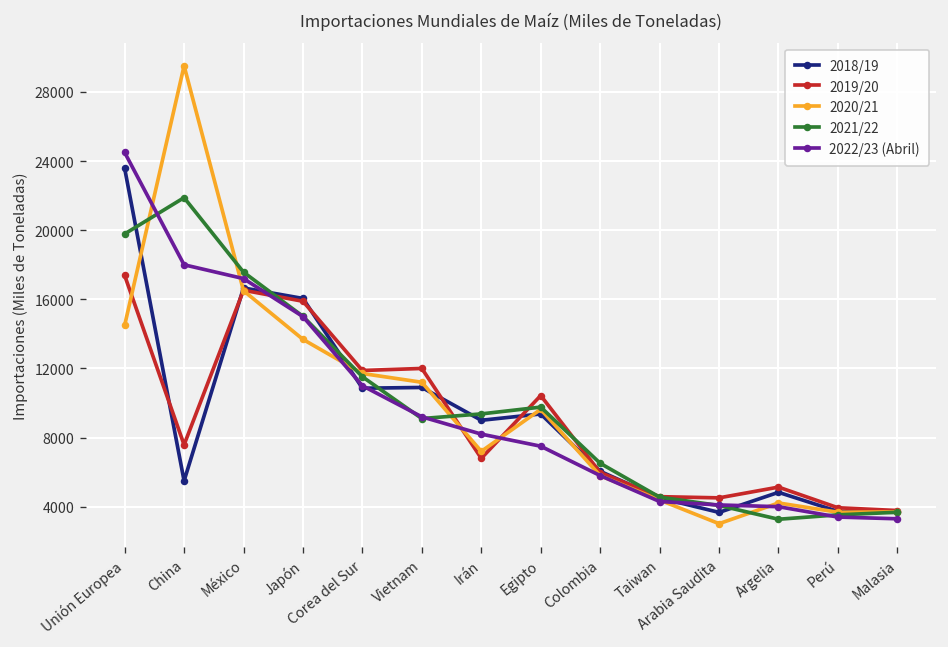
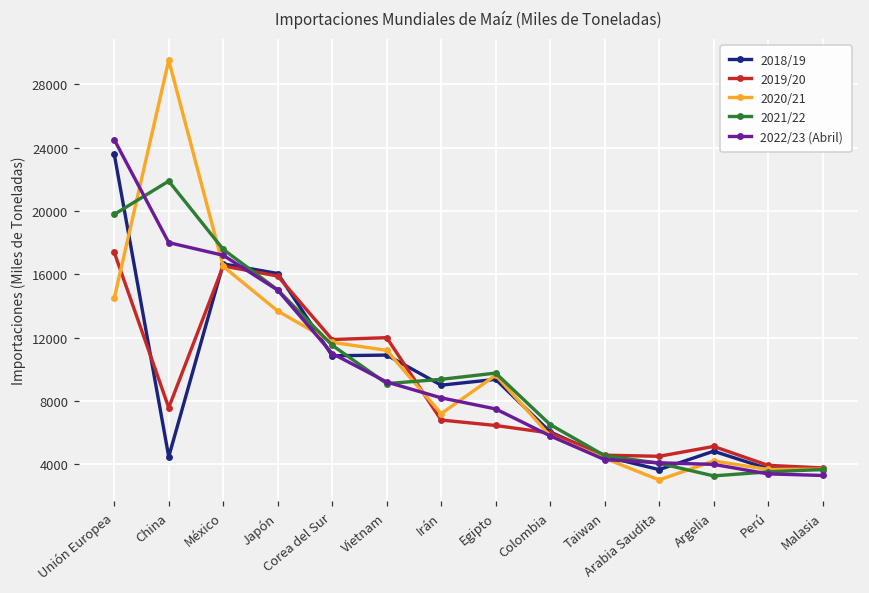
2018/19, China: 5500 -> 4500
2019/20, Egipto: 10400 -> 6500
